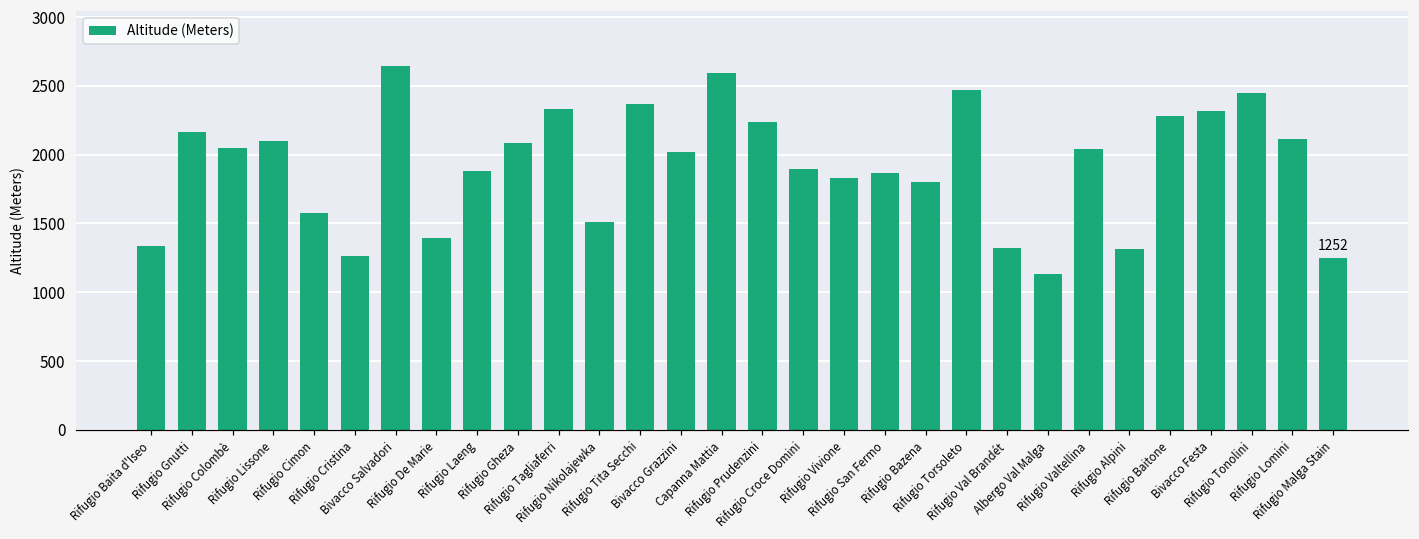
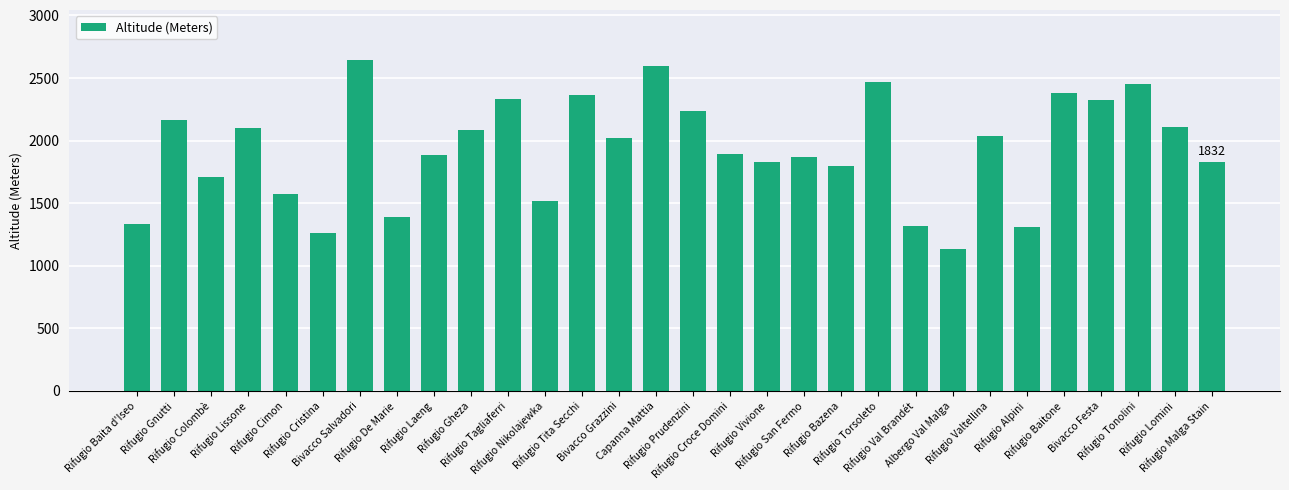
Rifugio Colombè: 2050 -> 1710
Rifugio Baitone: 2280 -> 2380
Rifugio Malga Stain: 1252 -> 1832
